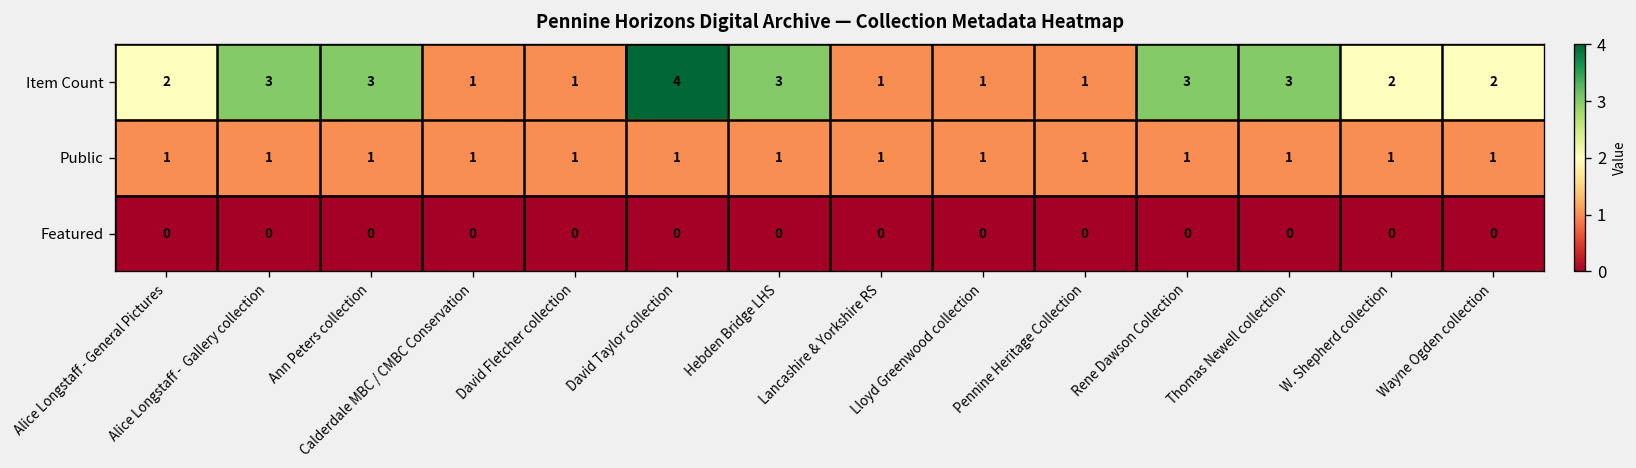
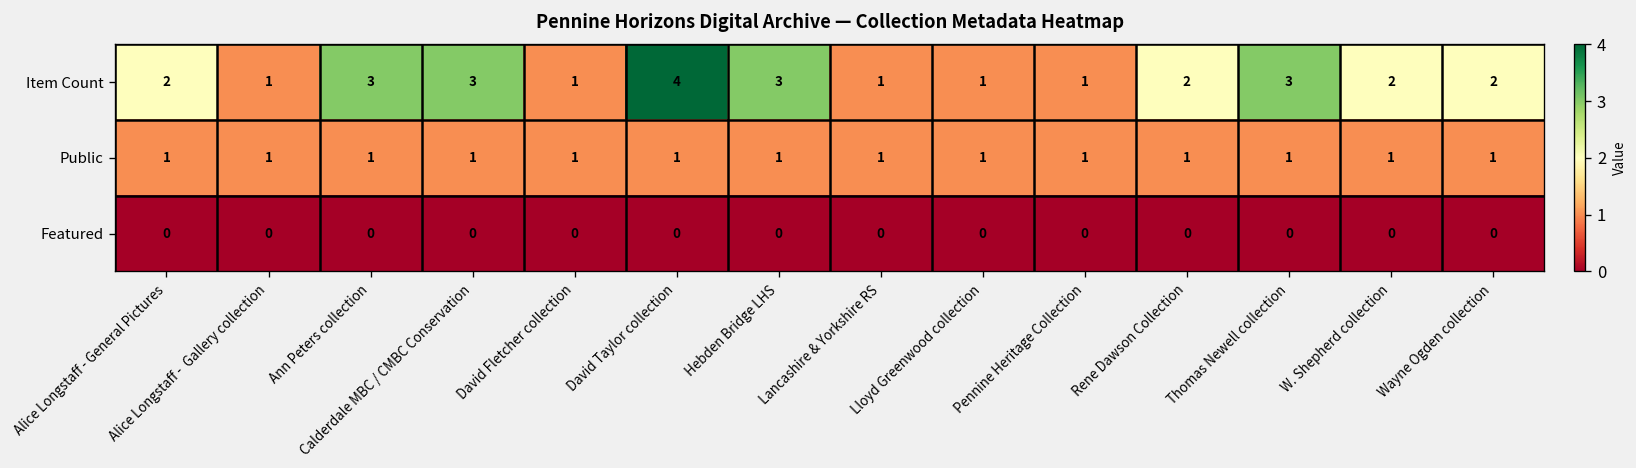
Item Count, Alice Longstaff - Gallery collection: 3 -> 1
Item Count, Calderdale MBC / CMBC Conservation: 1 -> 3
Item Count, Rene Dawson Collection: 3 -> 2
